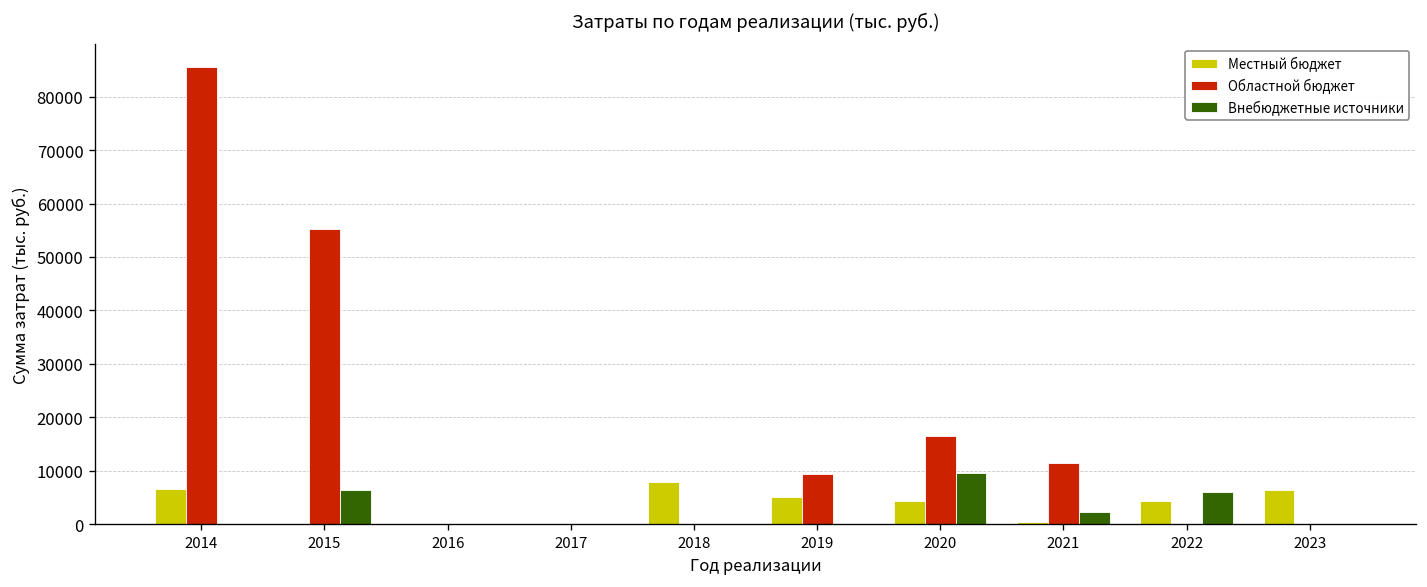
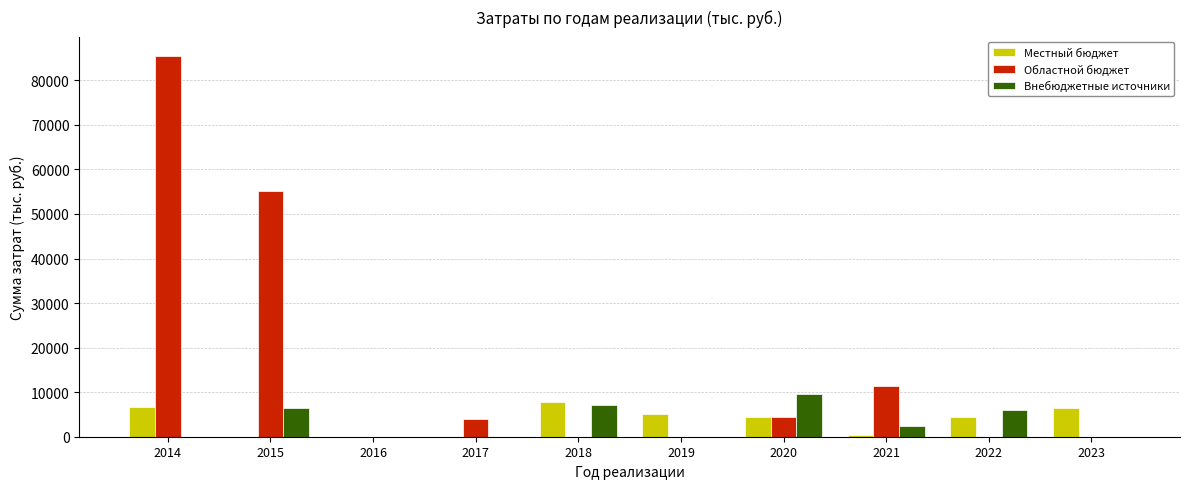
Областной бюджет, 2017: 0 -> 4000
Внебюджетные источники, 2018: 0 -> 7000
Областной бюджет, 2019: 9000 -> 0
Областной бюджет, 2020: 16000 -> 4000
